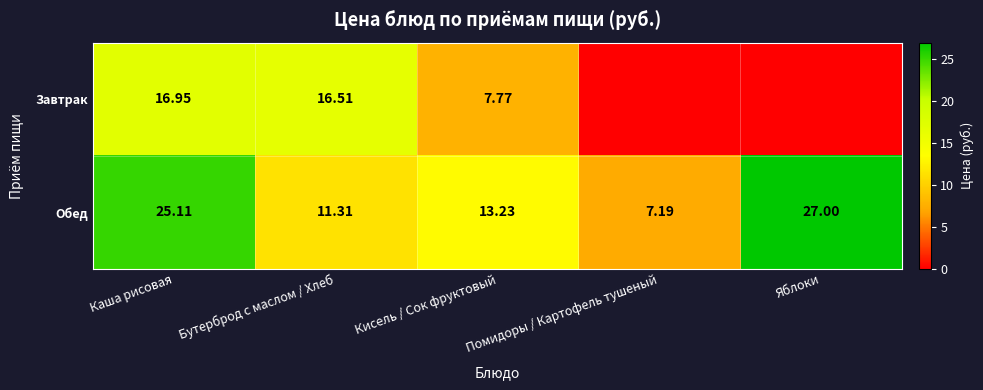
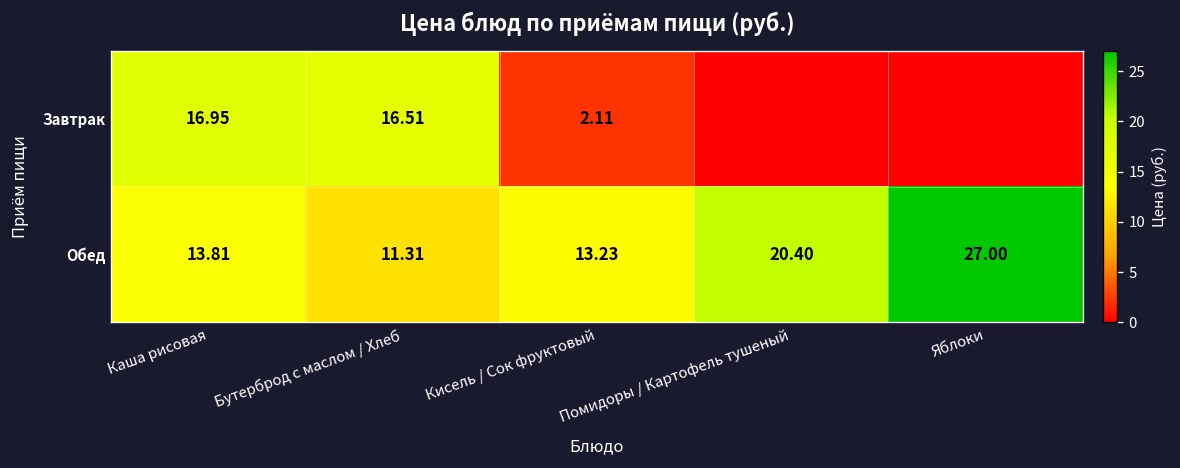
Завтрак, Кисель / Сок фруктовый: 7.77 -> 2.11
Обед, Каша рисовая: 25.11 -> 13.81
Обед, Помидоры / Картофель тушеный: 7.19 -> 20.40
